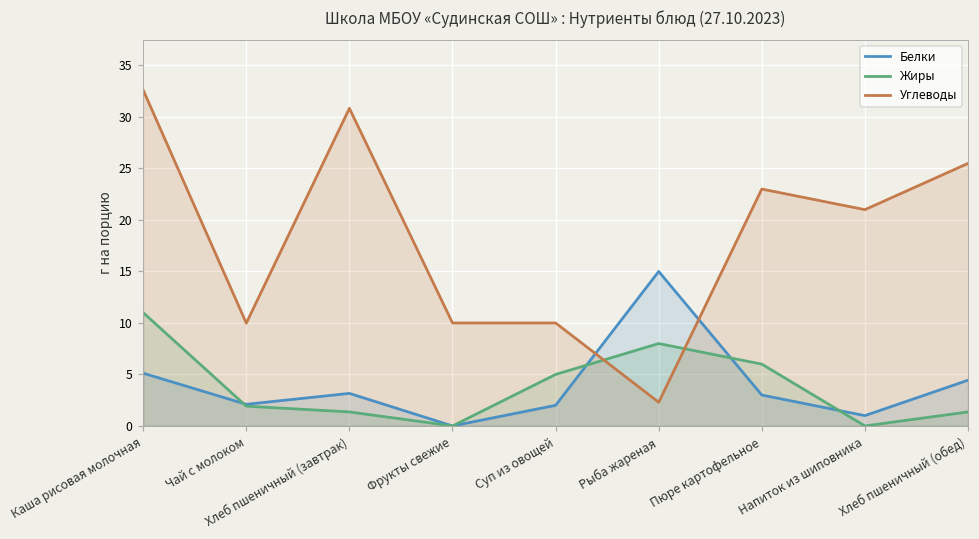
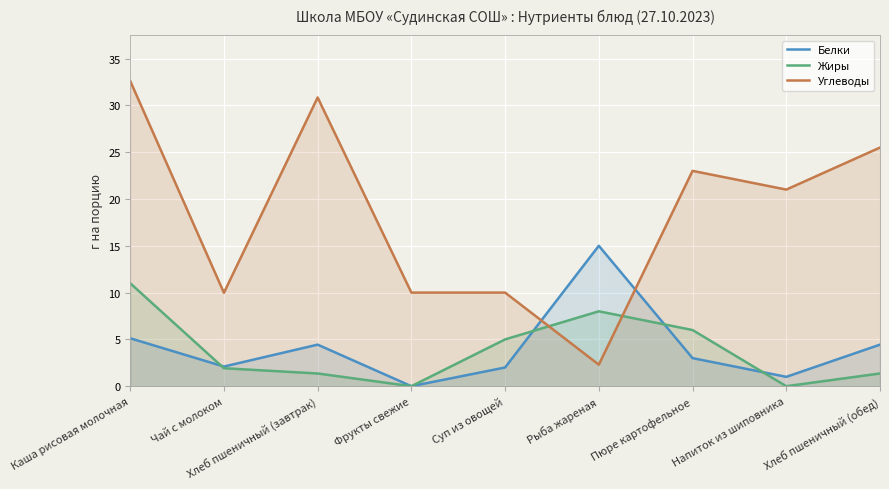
Белки, Хлеб пшеничный (завтрак): 3 -> 4
